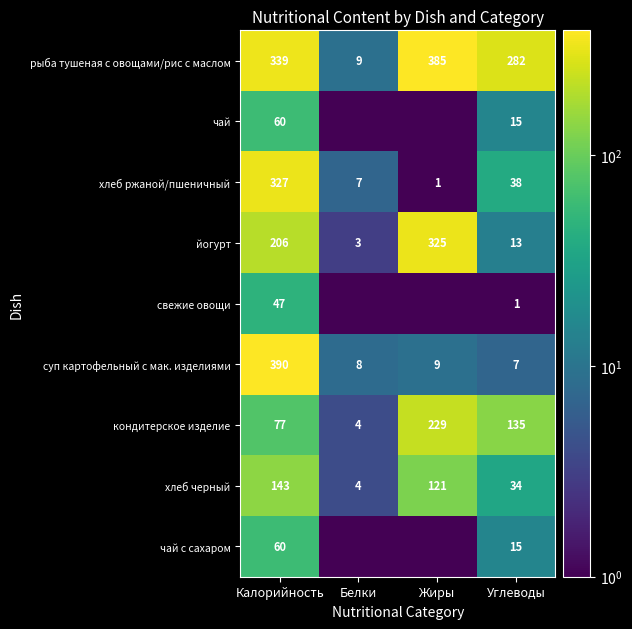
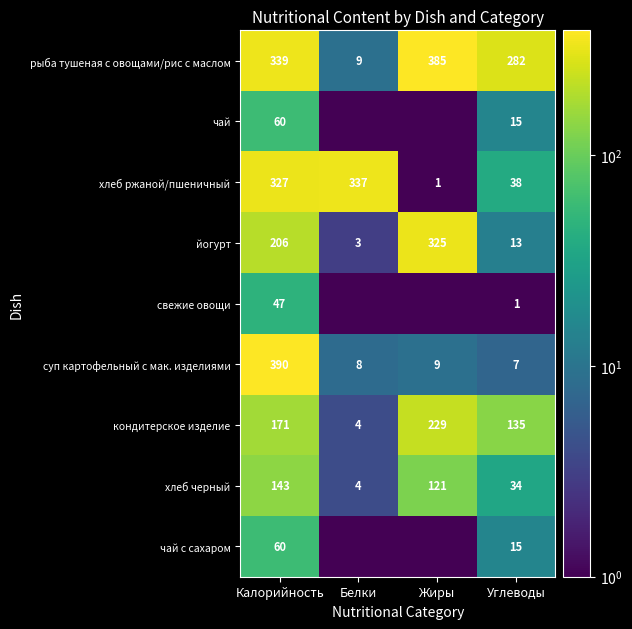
хлеб ржаной/пшеничный, Белки: 7 -> 337
кондитерское изделие, Калорийность: 77 -> 171
